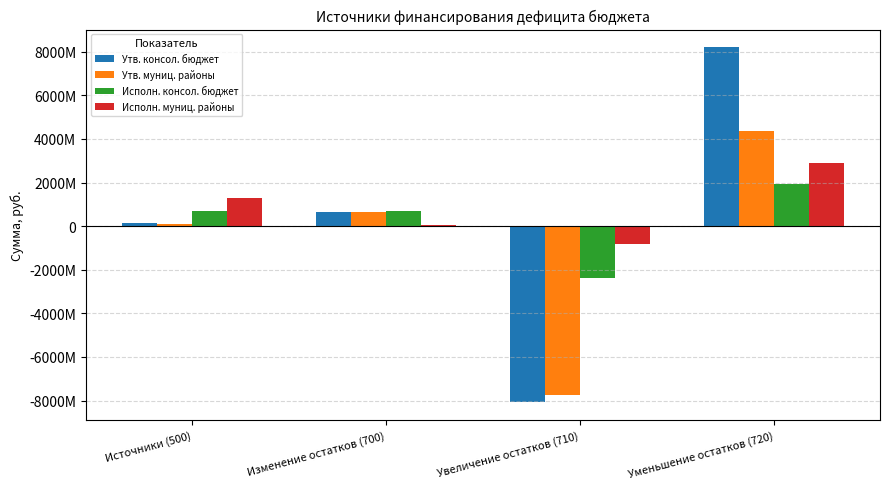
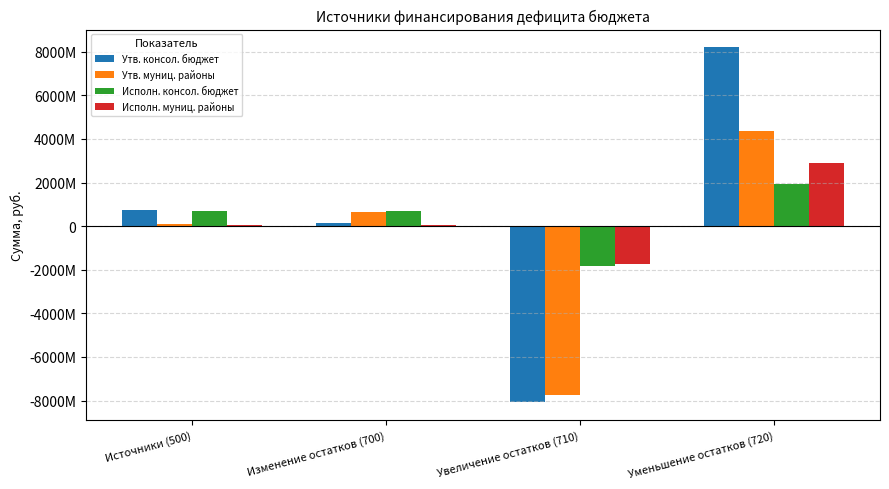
Утв. консол. бюджет, Источники (500): 100000000 -> 700000000
Исполн. муниц. районы, Источники (500): 1300000000 -> 100000000
Утв. консол. бюджет, Изменение остатков (700): 600000000 -> 100000000
Исполн. консол. бюджет, Увеличение остатков (710): -2400000000 -> -1800000000
Исполн. муниц. районы, Увеличение остатков (710): -800000000 -> -1800000000
